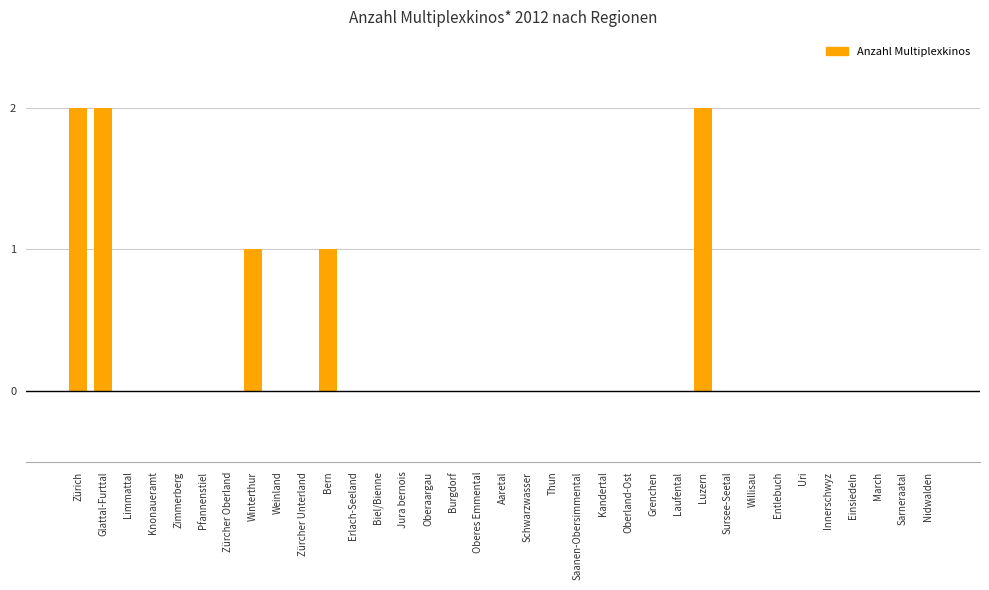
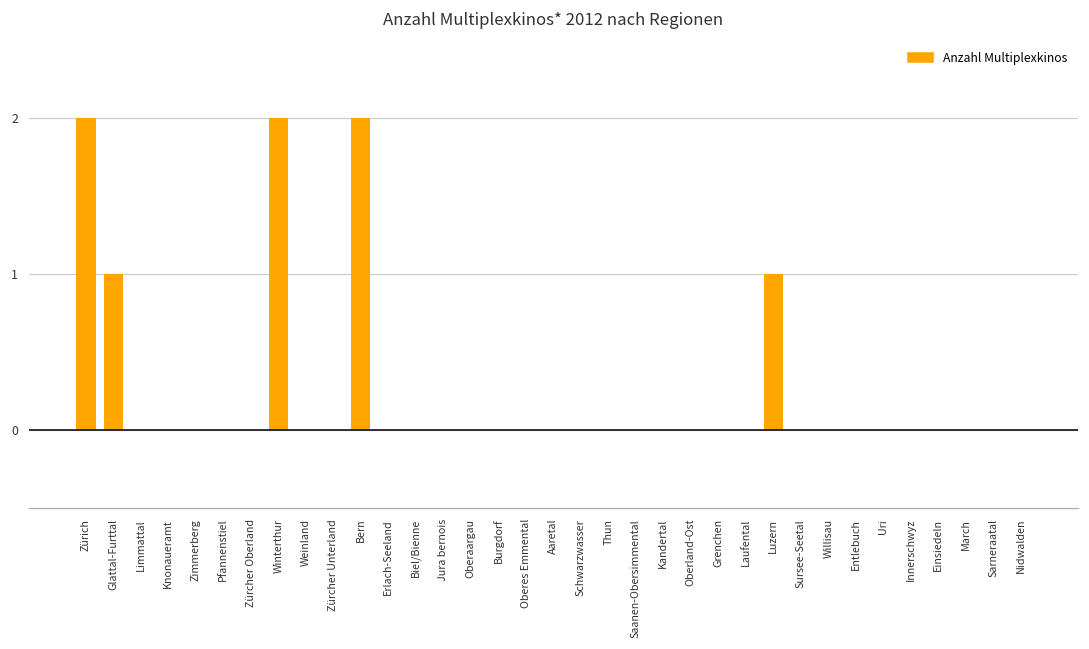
Glattal-Furttal: 2 -> 1
Winterthur: 1 -> 2
Bern: 1 -> 2
Luzern: 2 -> 1
